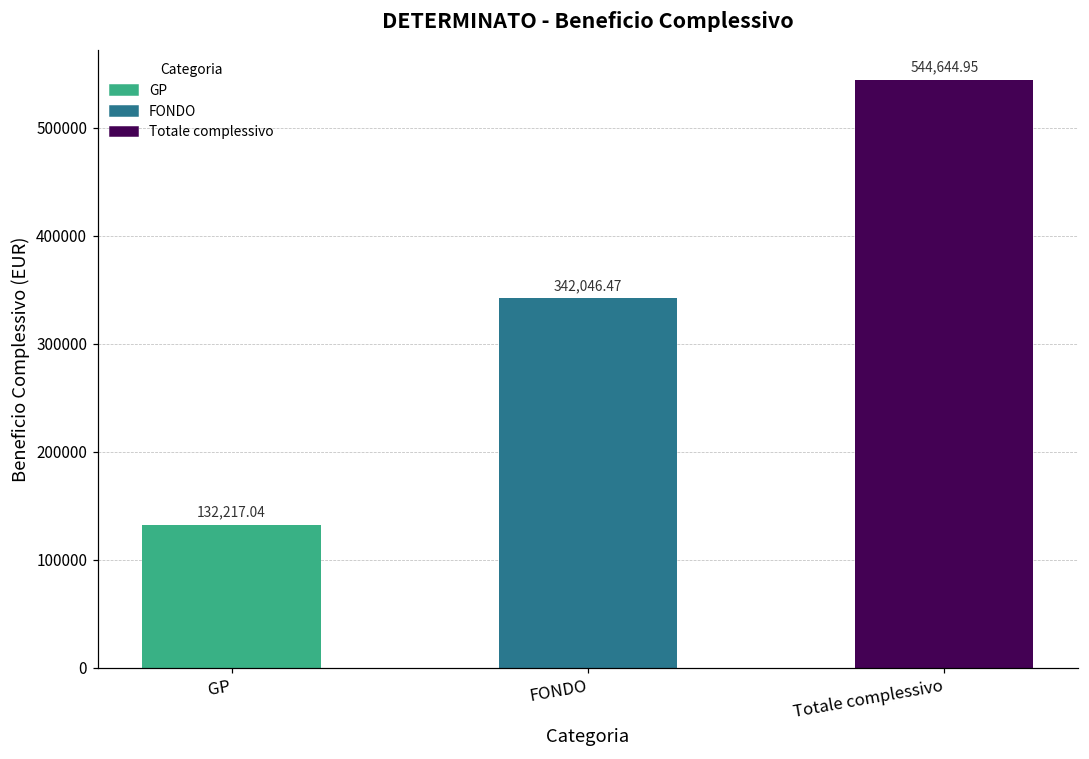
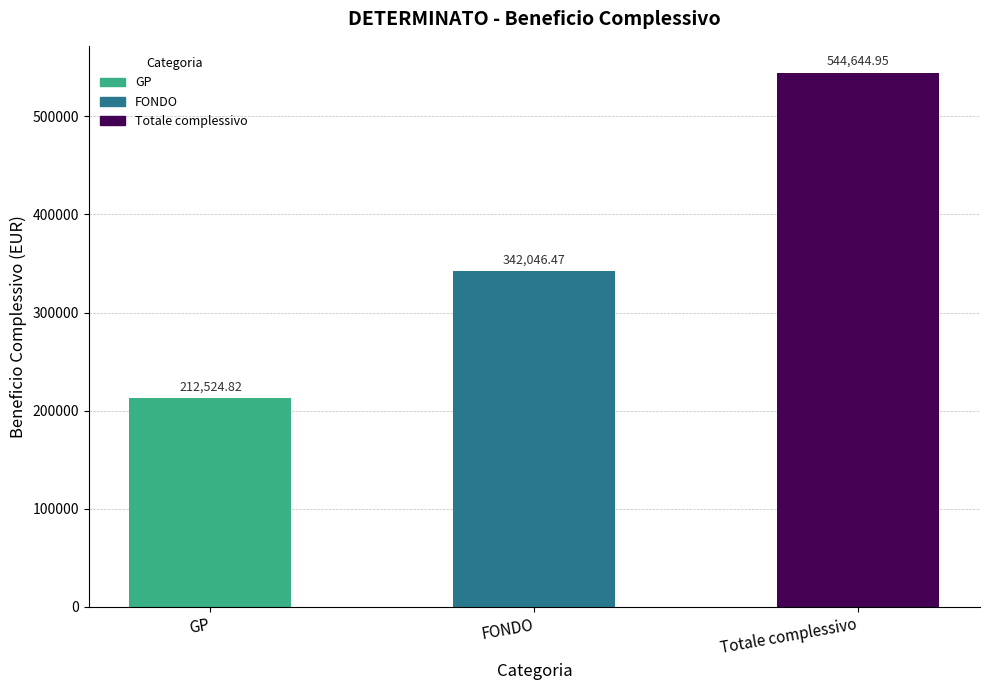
GP: 132,217.04 -> 212,524.82
